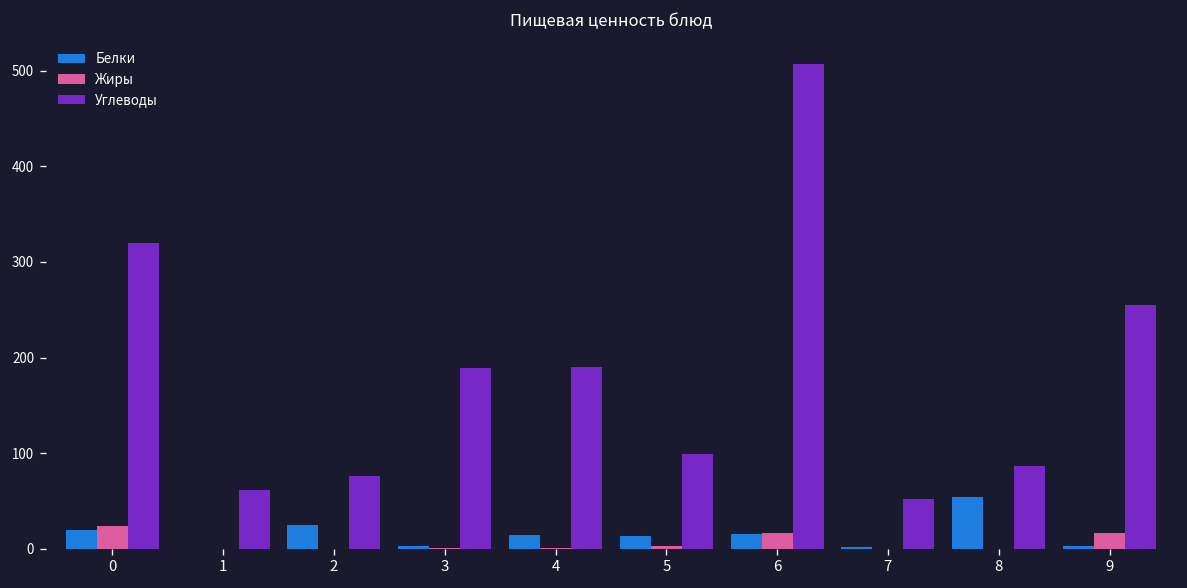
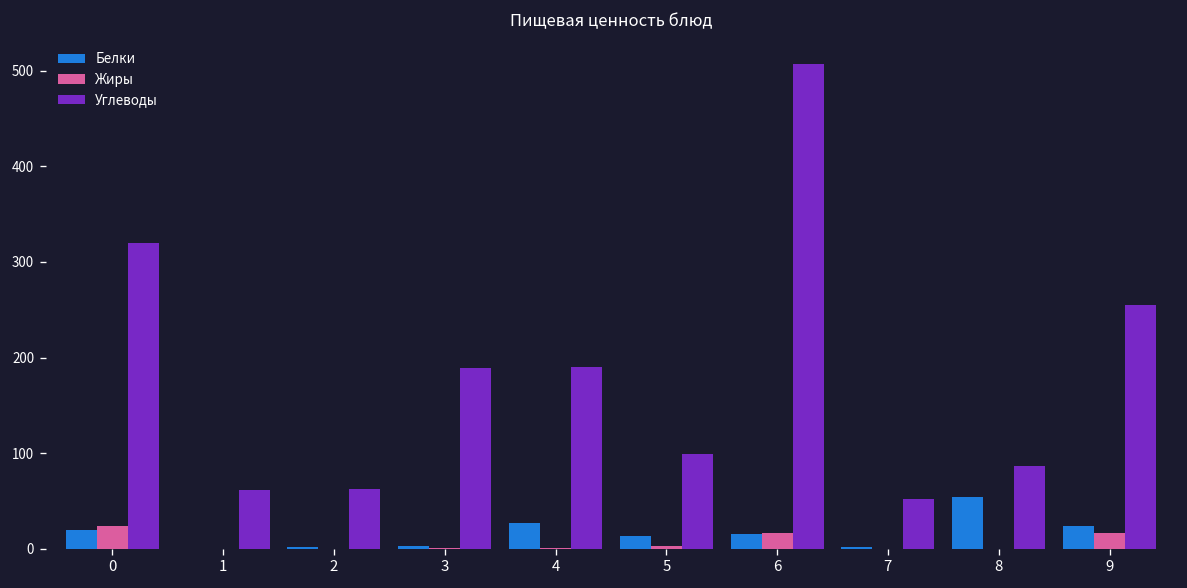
Белки, 2: 30 -> 0
Углеводы, 2: 80 -> 60
Белки, 4: 10 -> 30
Белки, 9: 0 -> 20
